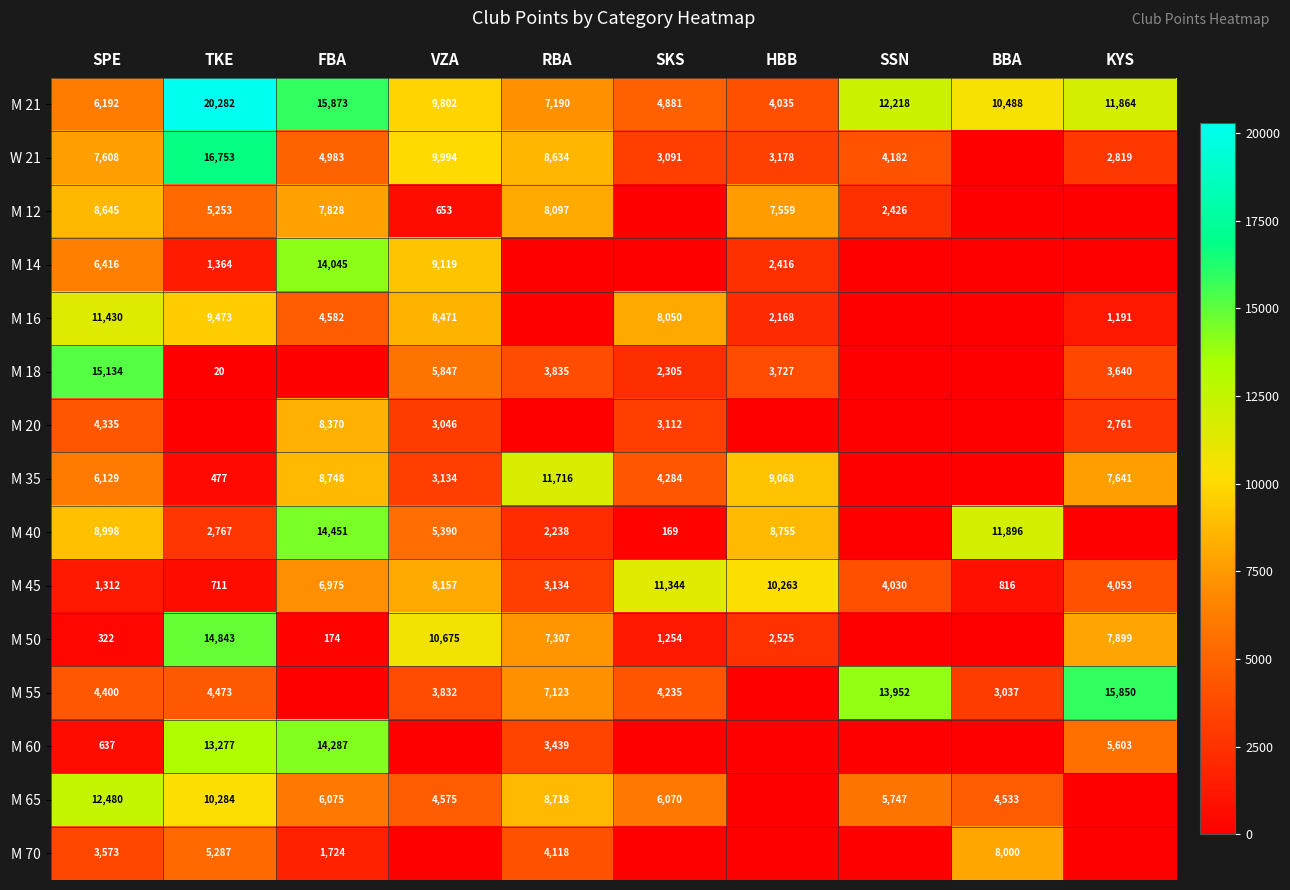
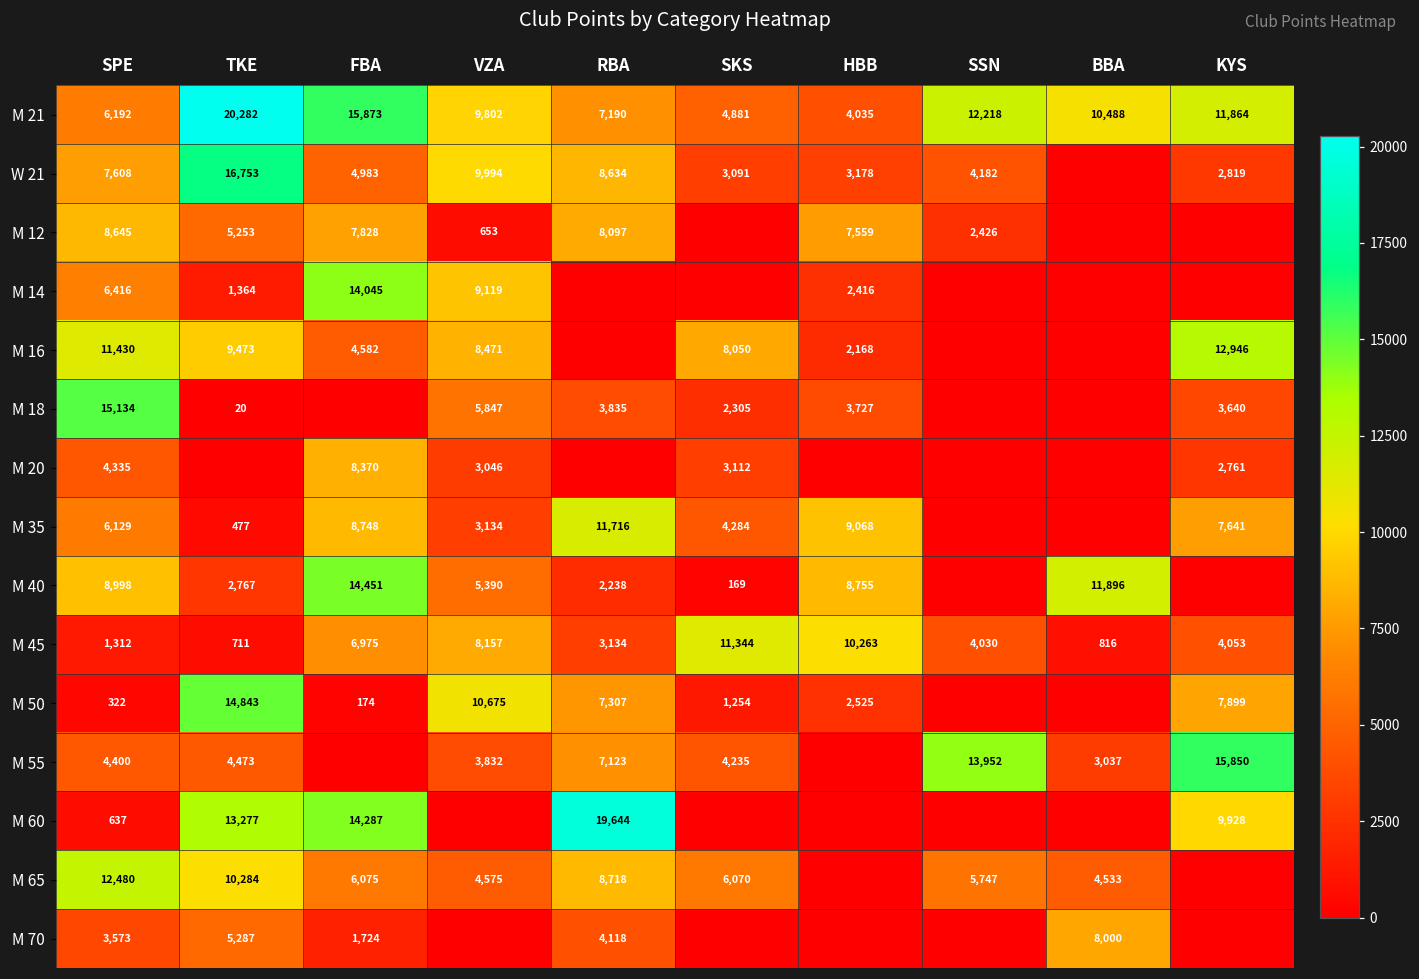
M 16, KYS: 1,191 -> 12,946
M 60, RBA: 3,439 -> 19,644
M 60, KYS: 5,603 -> 9,928
